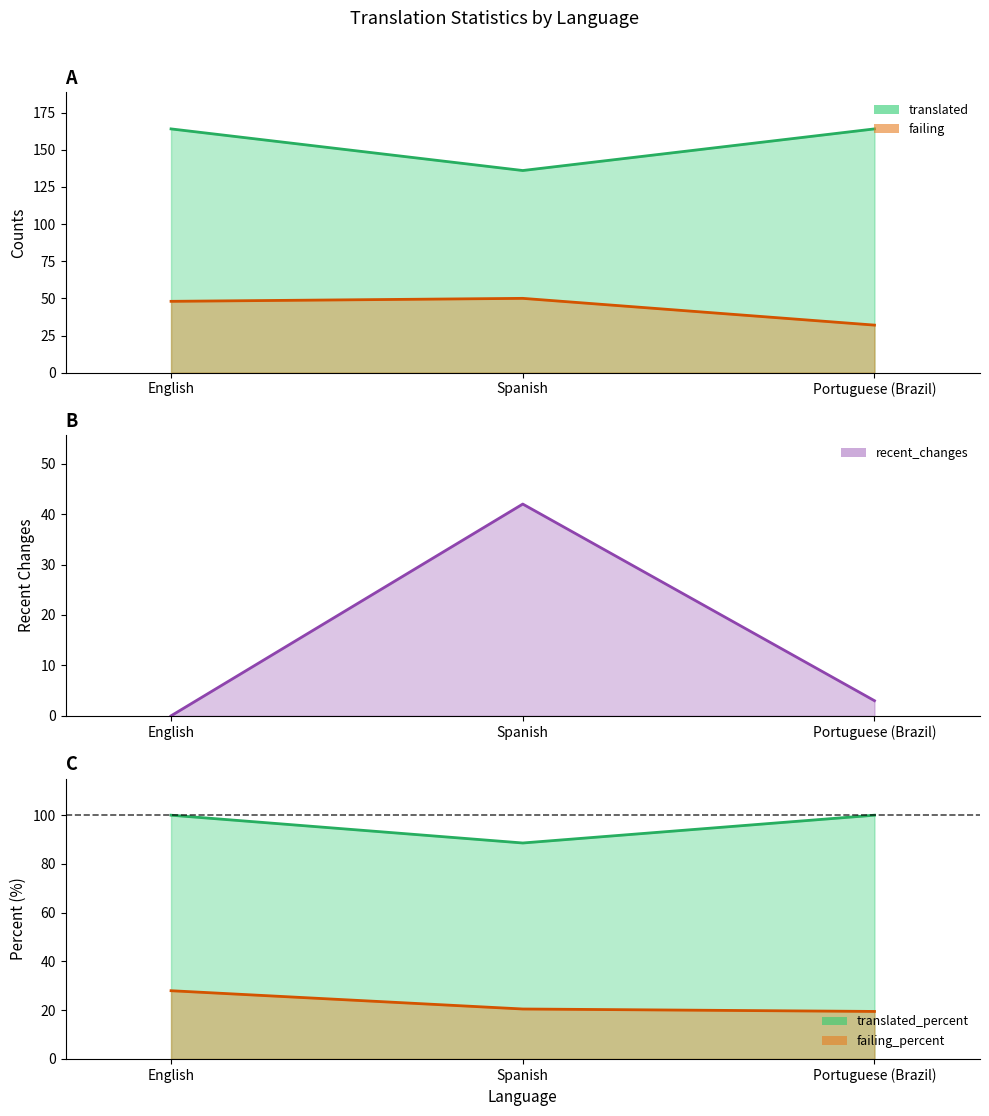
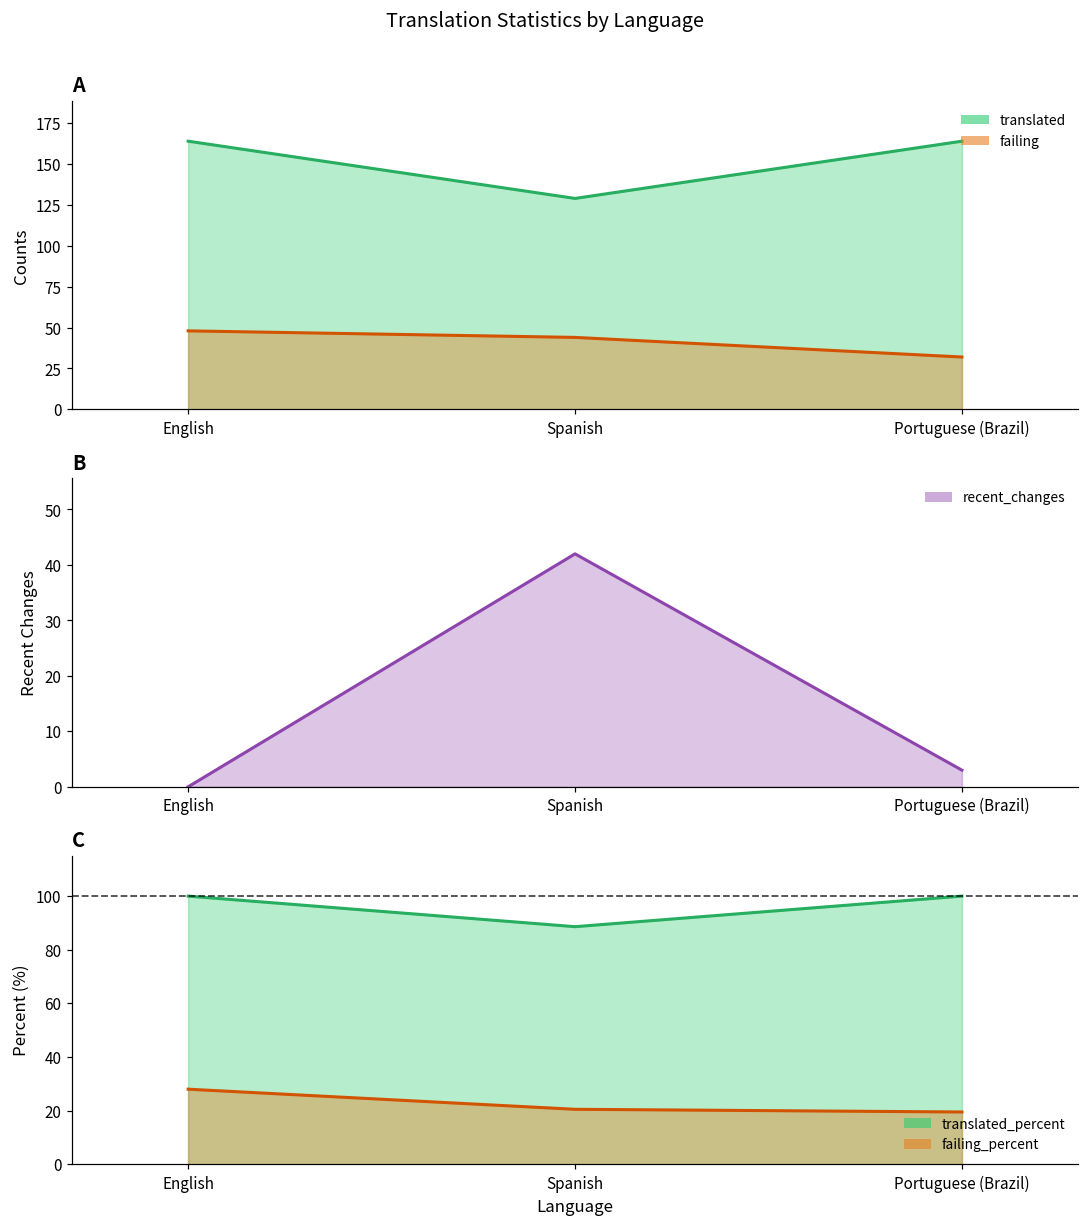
A, translated, Spanish: 136 -> 129
A, failing, Spanish: 50 -> 44
